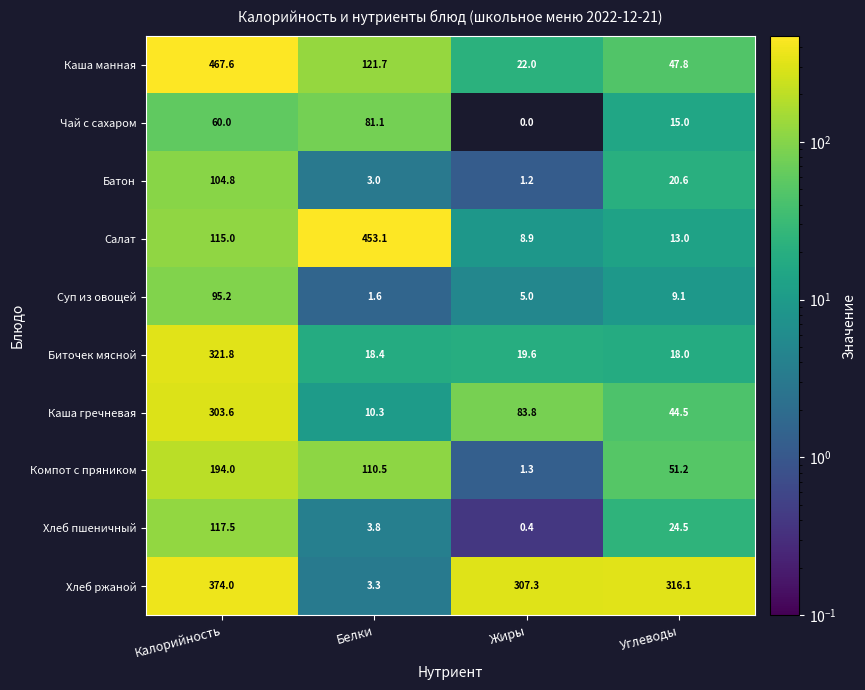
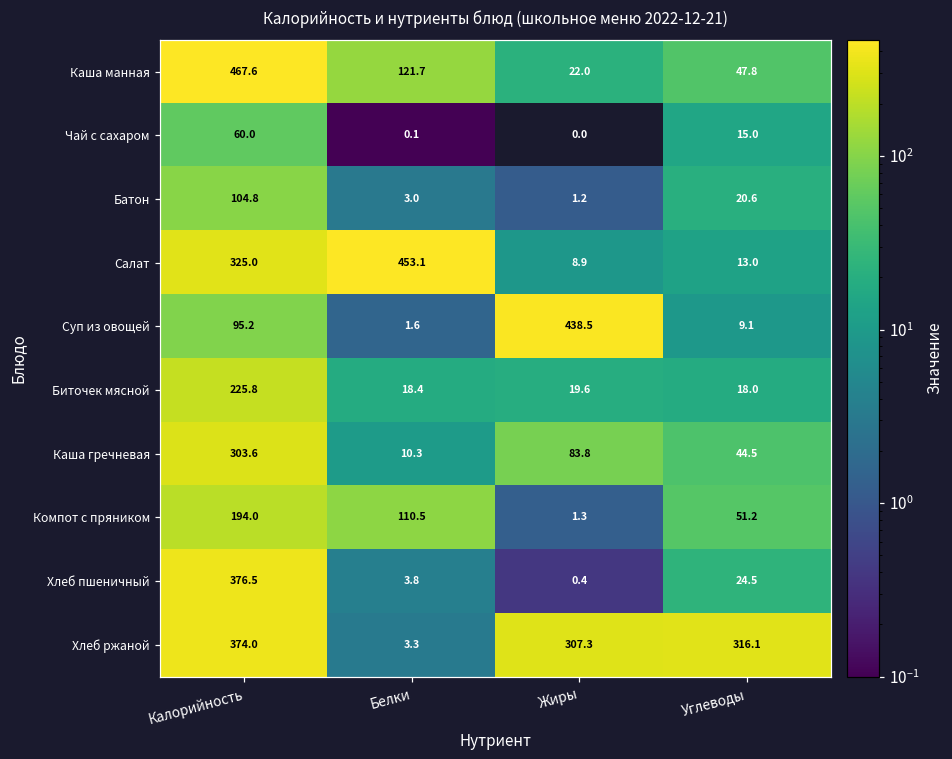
Чай с сахаром, Белки: 81.1 -> 0.1
Салат, Калорийность: 115.0 -> 325.0
Суп из овощей, Жиры: 5.0 -> 438.5
Биточек мясной, Калорийность: 321.8 -> 225.8
Хлеб пшеничный, Калорийность: 117.5 -> 376.5
